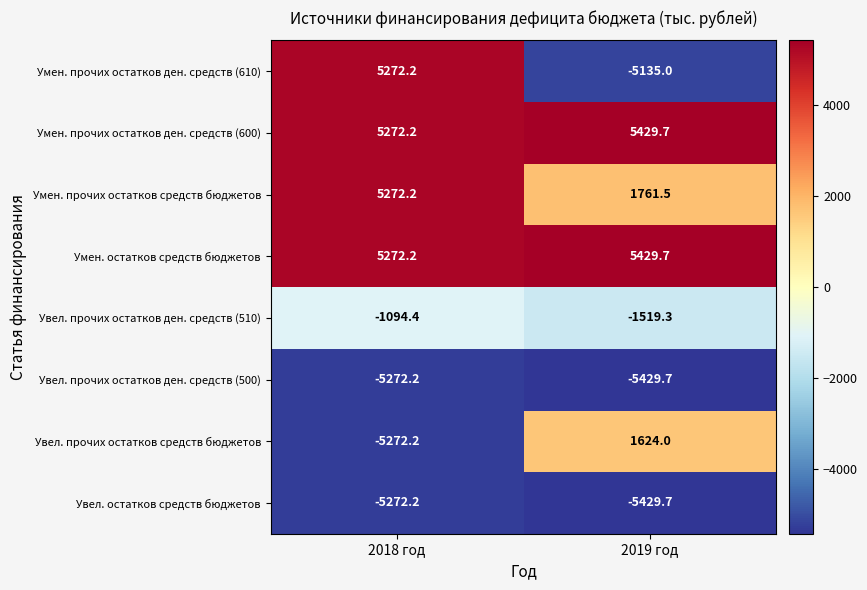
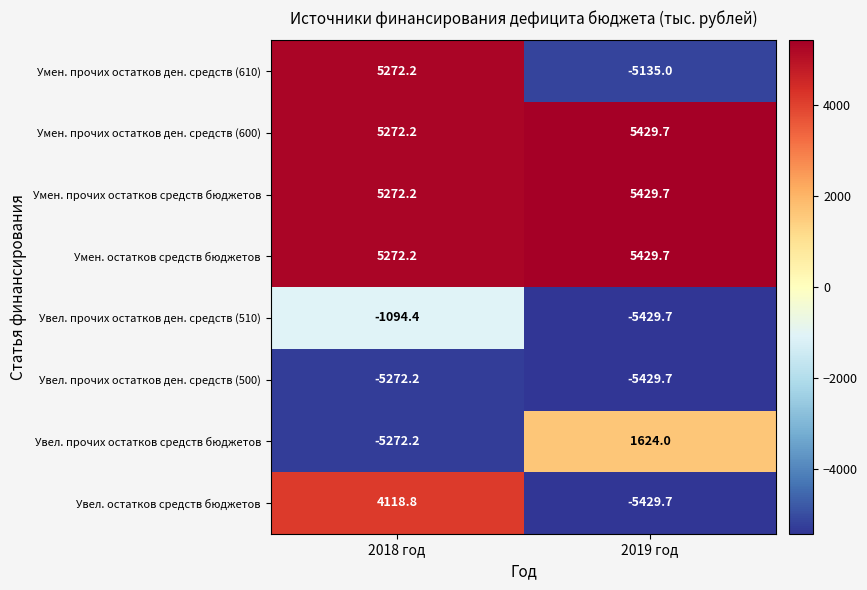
Умен. прочих остатков средств бюджетов, 2019 год: 1761.5 -> 5429.7
Увел. прочих остатков ден. средств (510), 2019 год: -1519.3 -> -5429.7
Увел. остатков средств бюджетов, 2018 год: -5272.2 -> 4118.8
